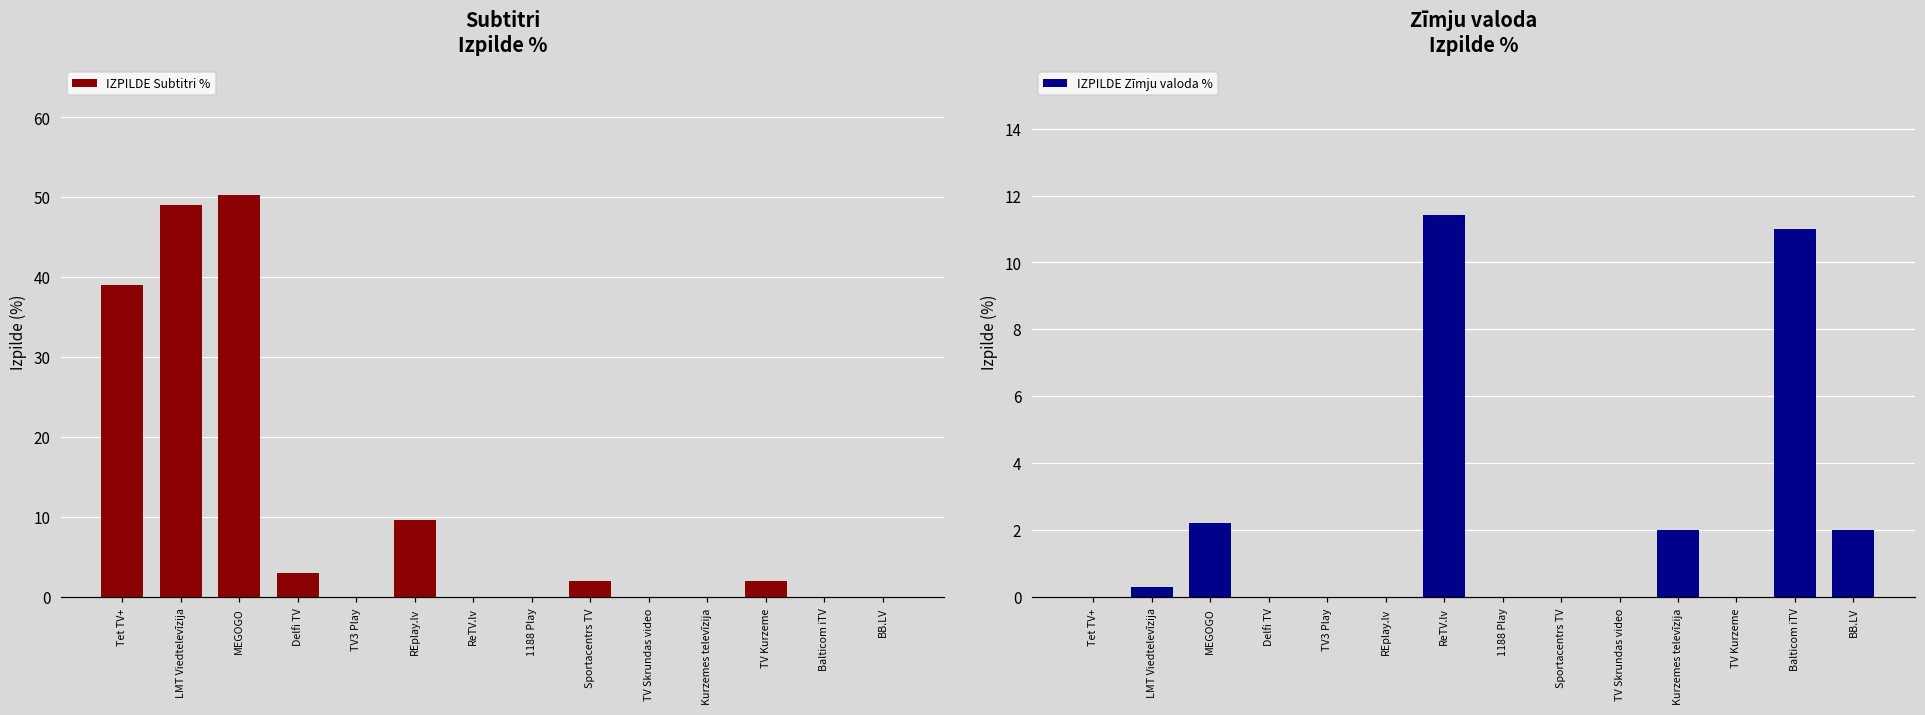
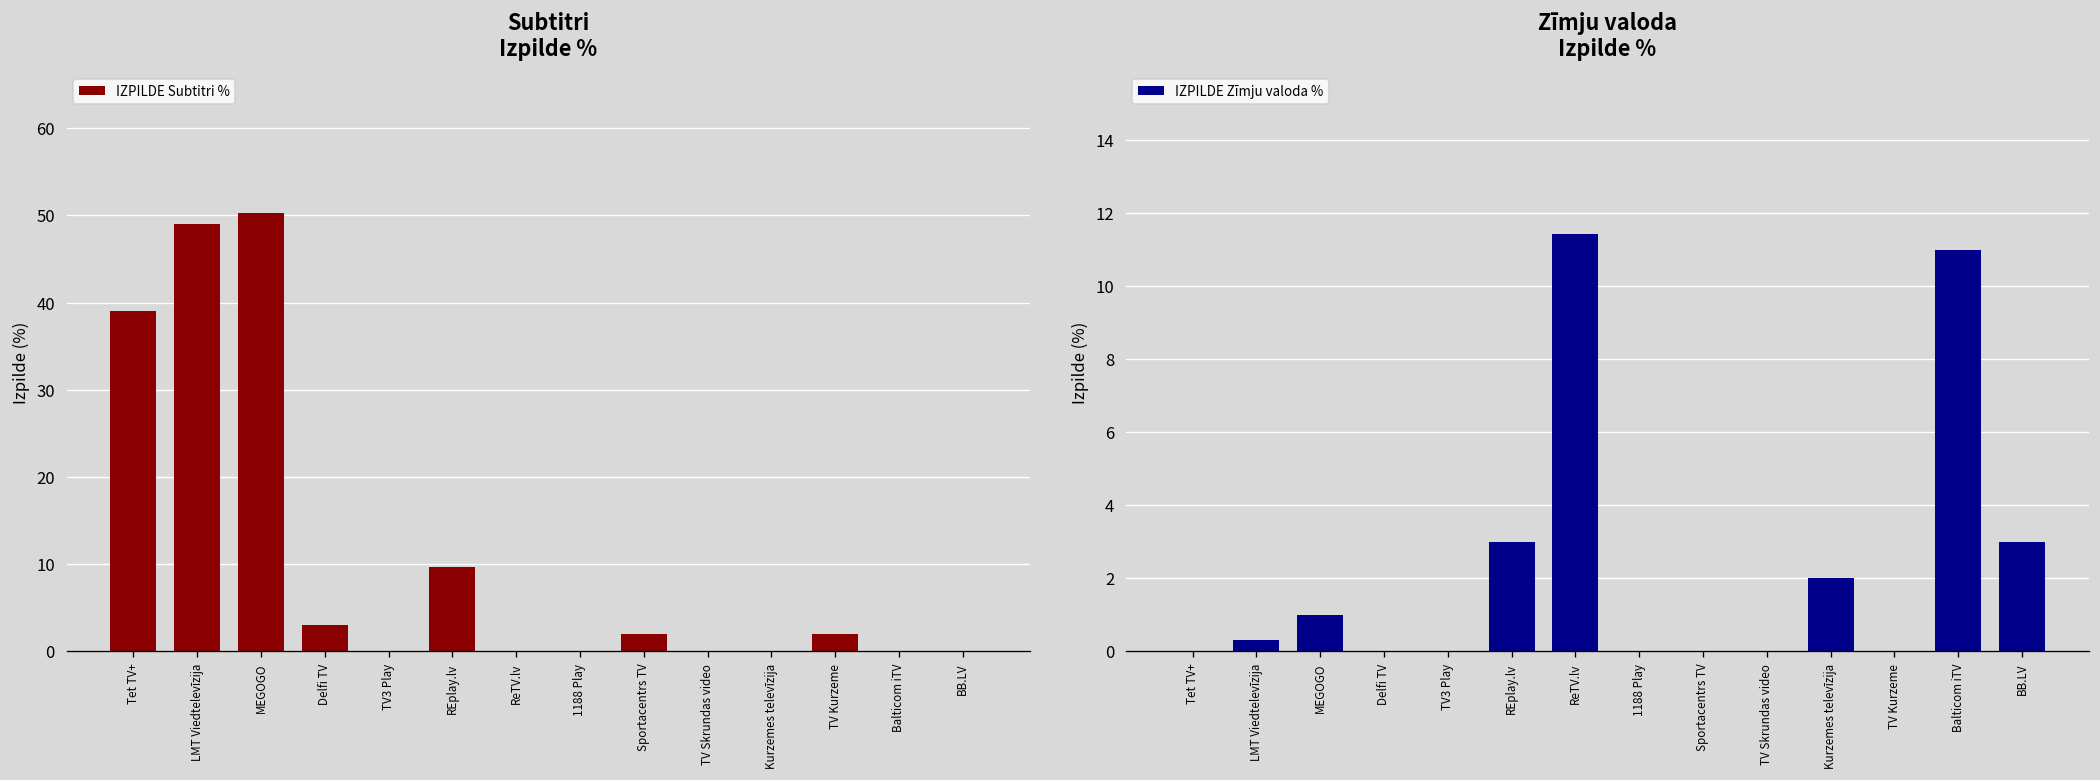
Zīmju valoda Izpilde %, MEGOGO: 2.2 -> 1.0
Zīmju valoda Izpilde %, REplay.lv: 0 -> 3
Zīmju valoda Izpilde %, BB.LV: 2 -> 3
